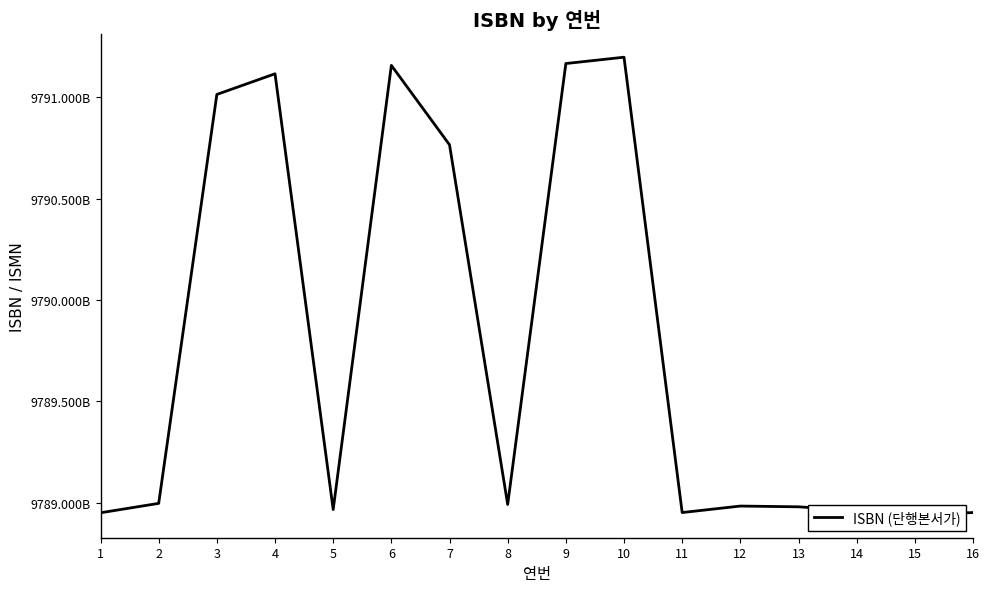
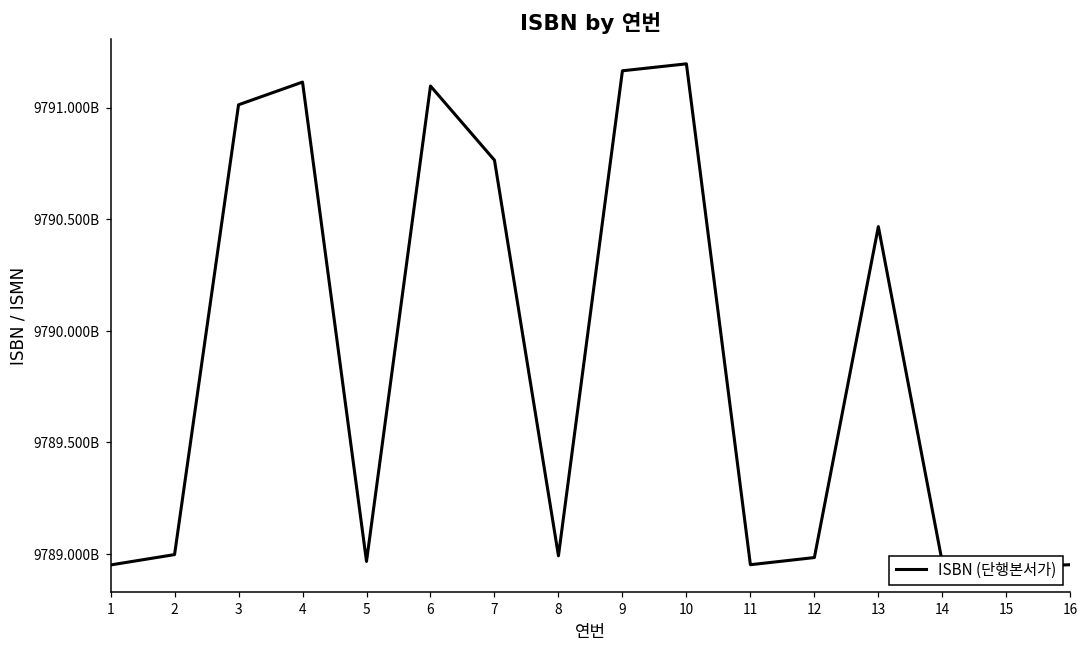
6: 9791160000000 -> 9791100000000
13: 9788980000000 -> 9790470000000
